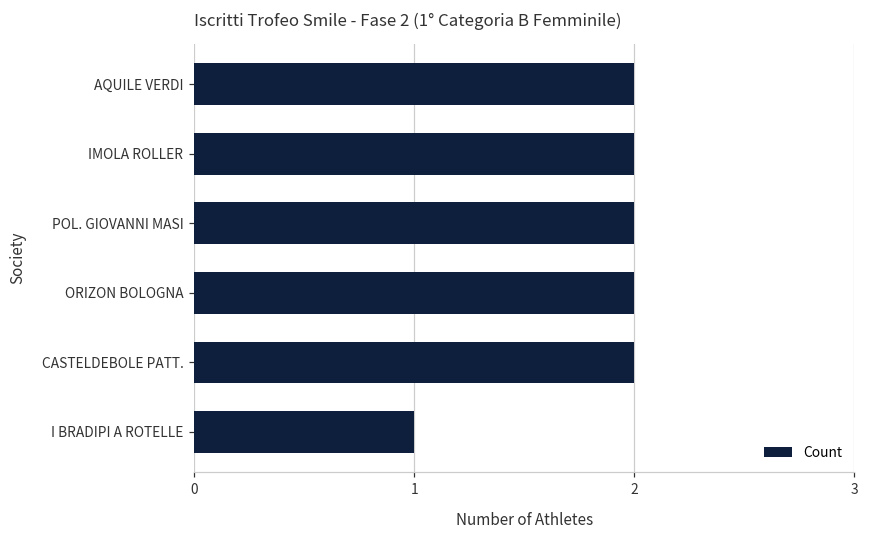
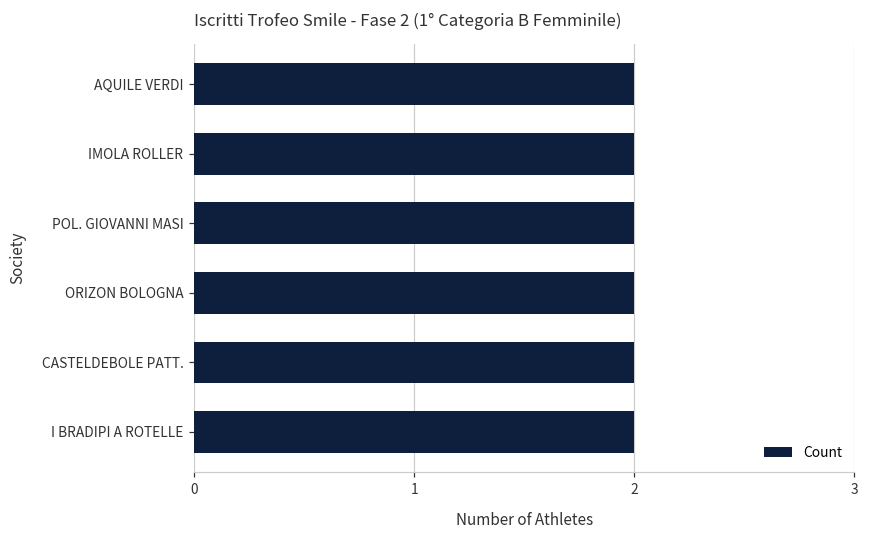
I BRADIPI A ROTELLE: 1 -> 2
